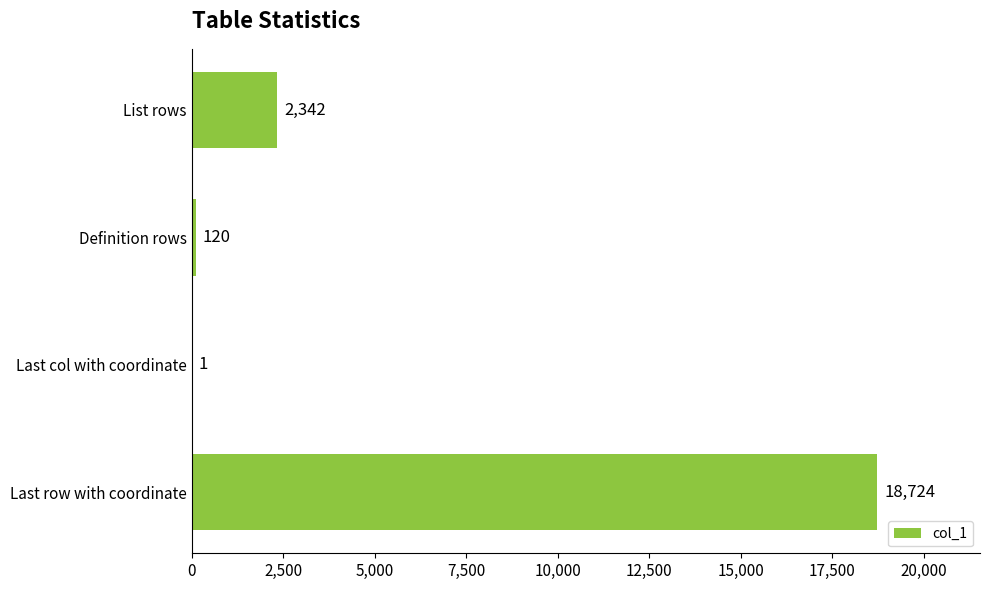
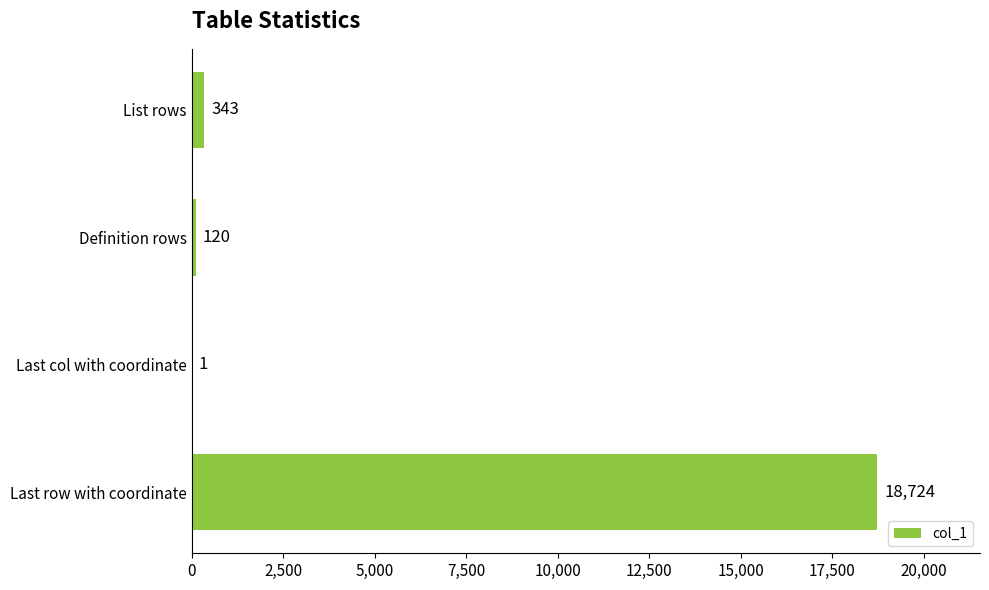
List rows: 2,342 -> 343
